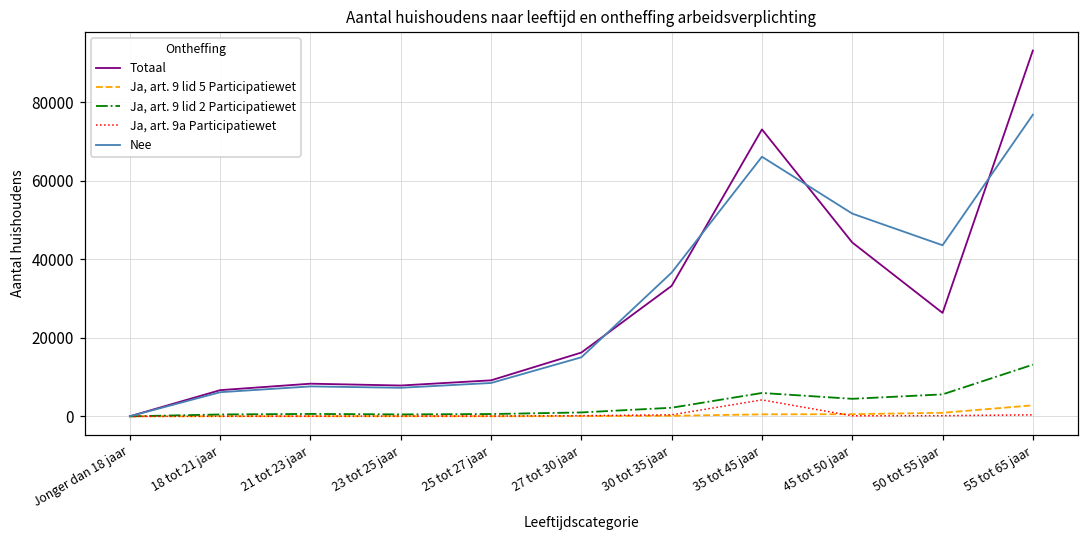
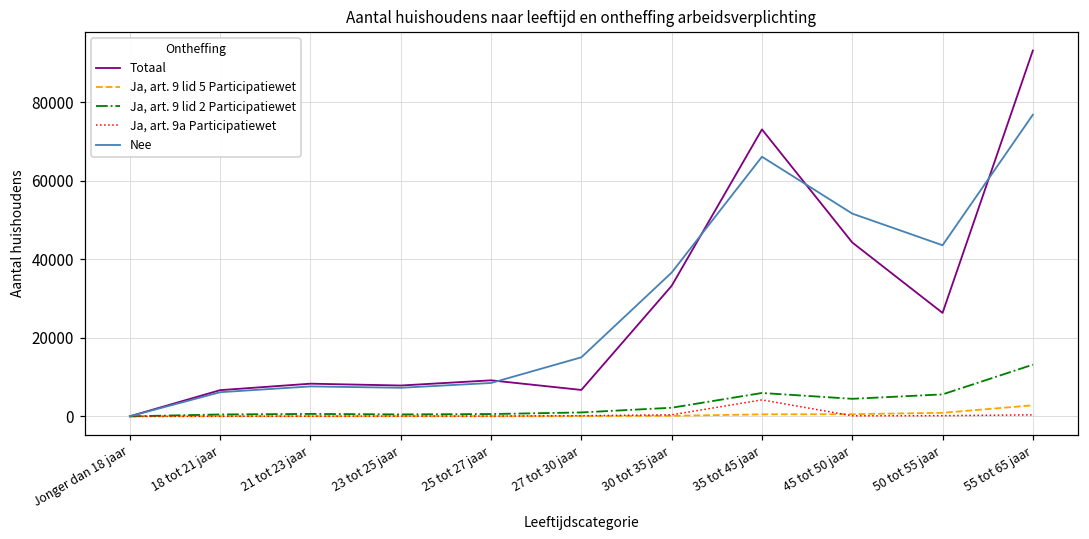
Totaal, 27 tot 30 jaar: 16000 -> 7000
